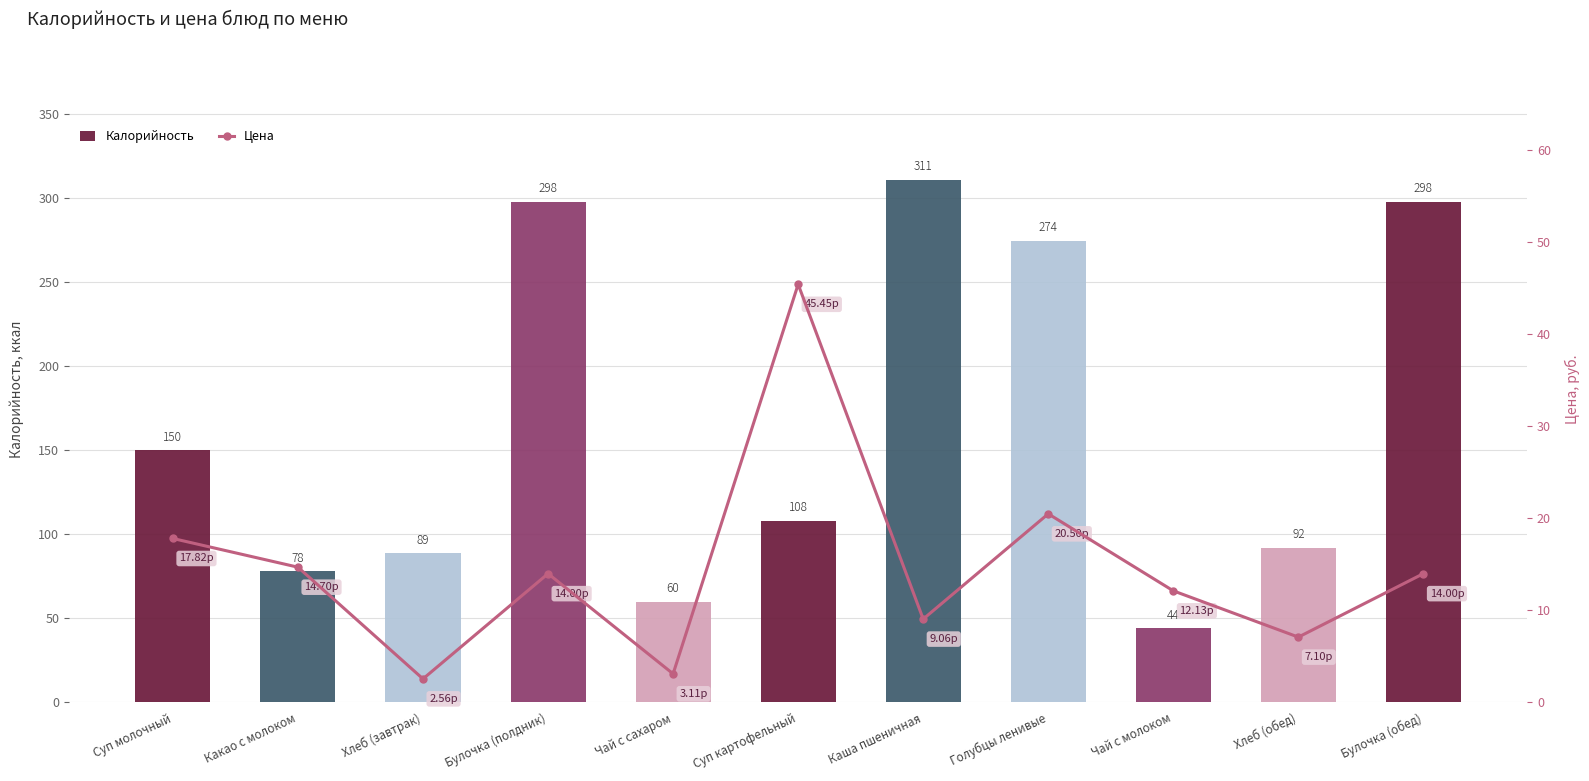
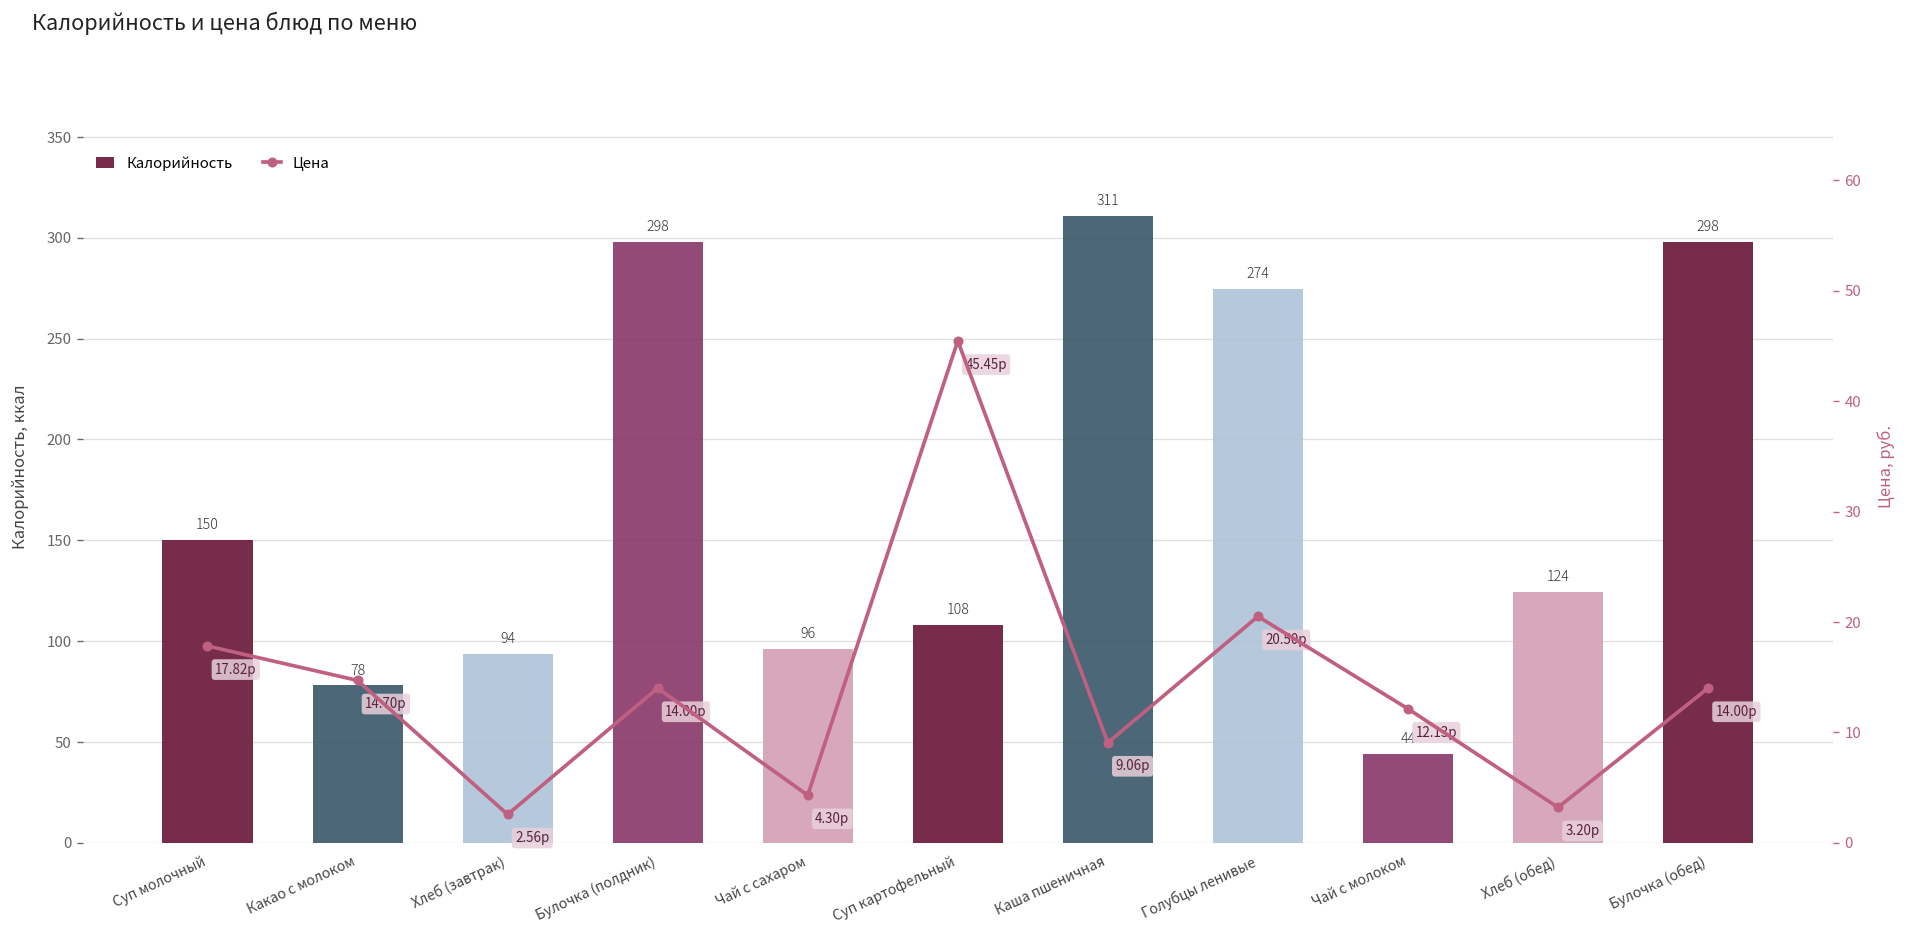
Калорийность, Хлеб (завтрак): 89 -> 94
Калорийность, Чай с сахаром: 60 -> 96
Калорийность, Хлеб (обед): 92 -> 124
Цена, Чай с сахаром: 3.11р -> 4.30р
Цена, Хлеб (обед): 7.10р -> 3.20р
